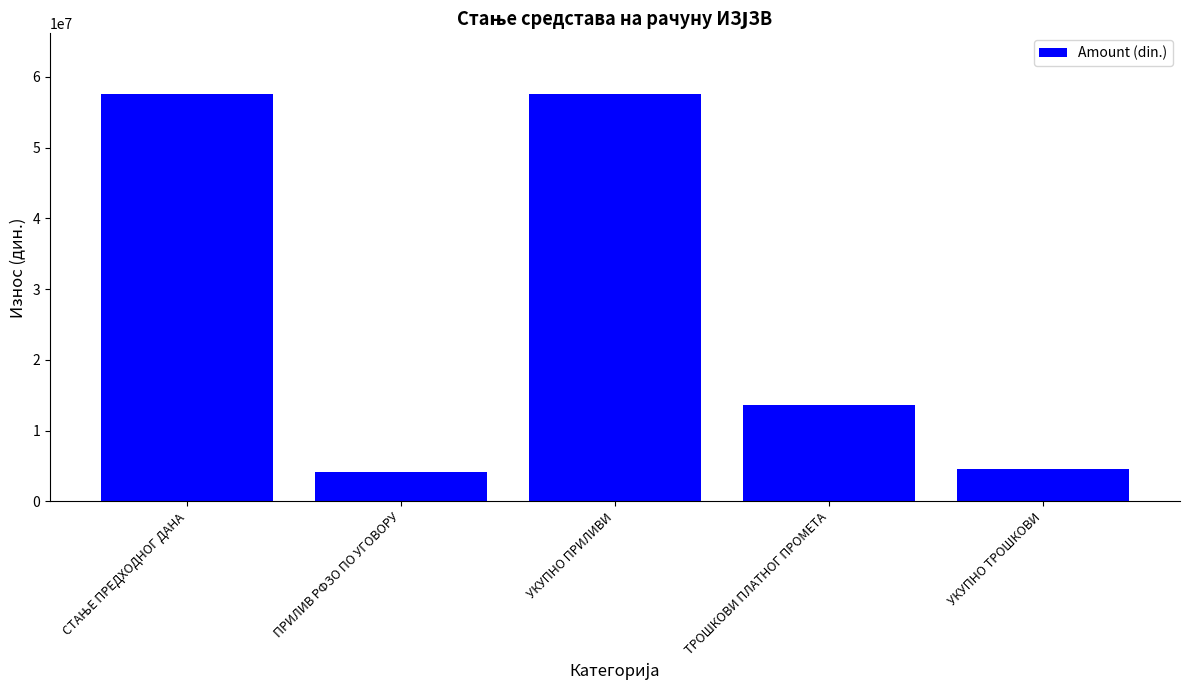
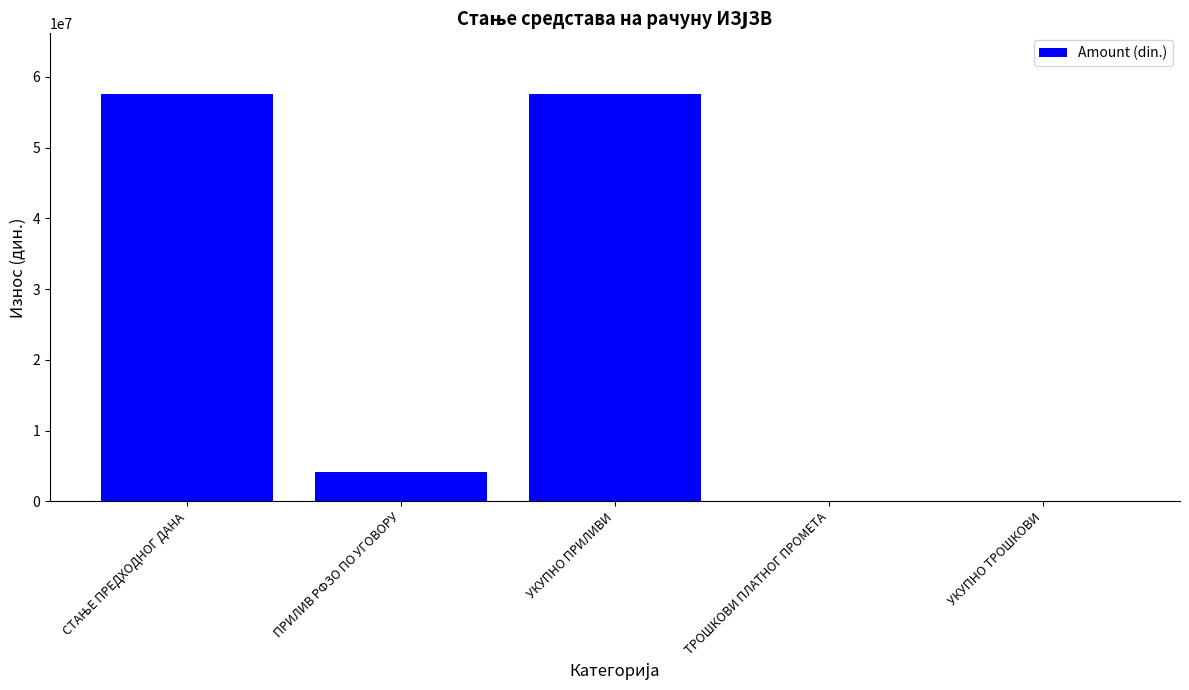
ТРОШКОВИ ПЛАТНОГ ПРОМЕТА: 14000000 -> 0
УКУПНО ТРОШКОВИ: 5000000 -> 0
